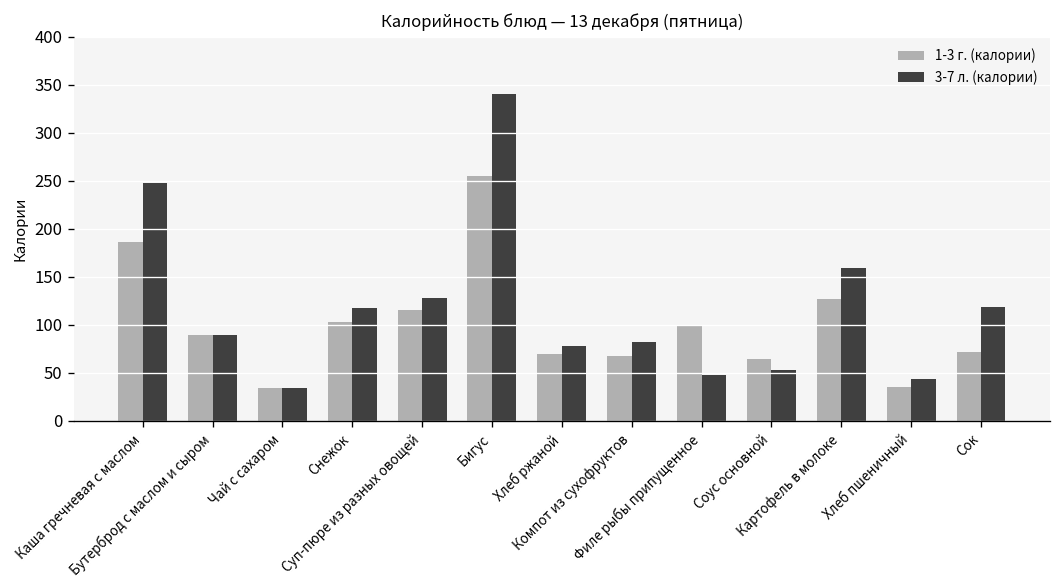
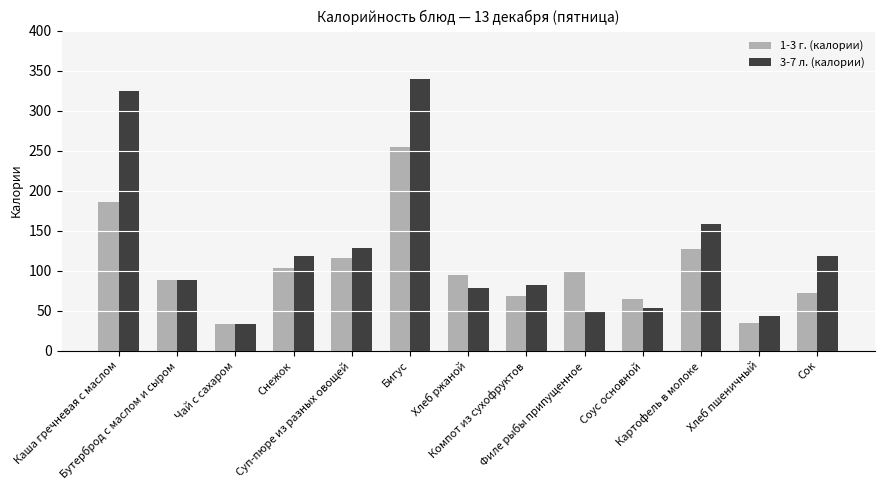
3-7 л. (калории), Каша гречневая с маслом: 250 -> 320
1-3 г. (калории), Хлеб ржаной: 70 -> 100
